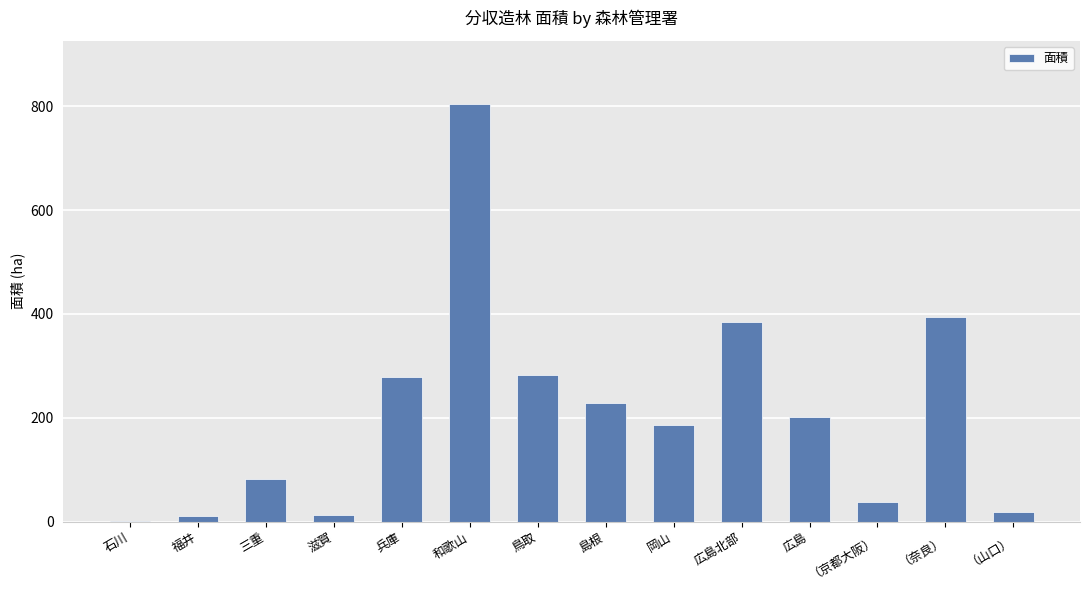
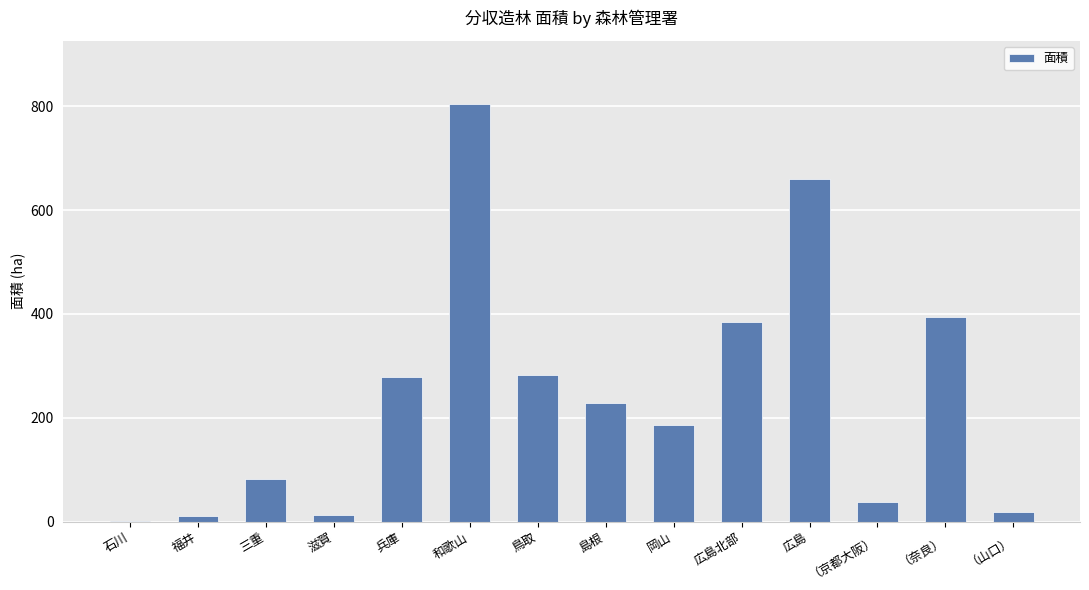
広島: 200 -> 660
